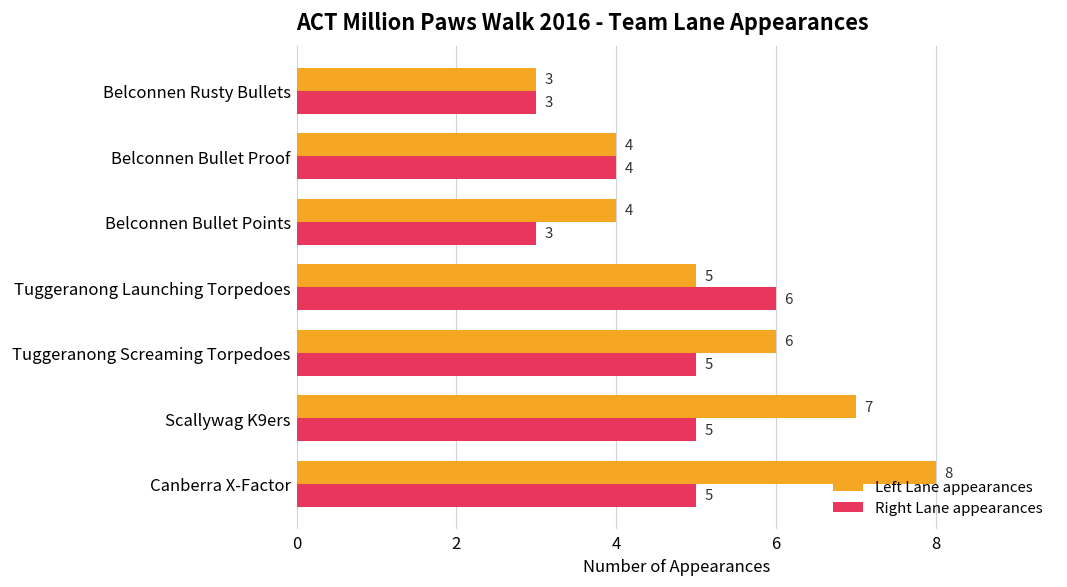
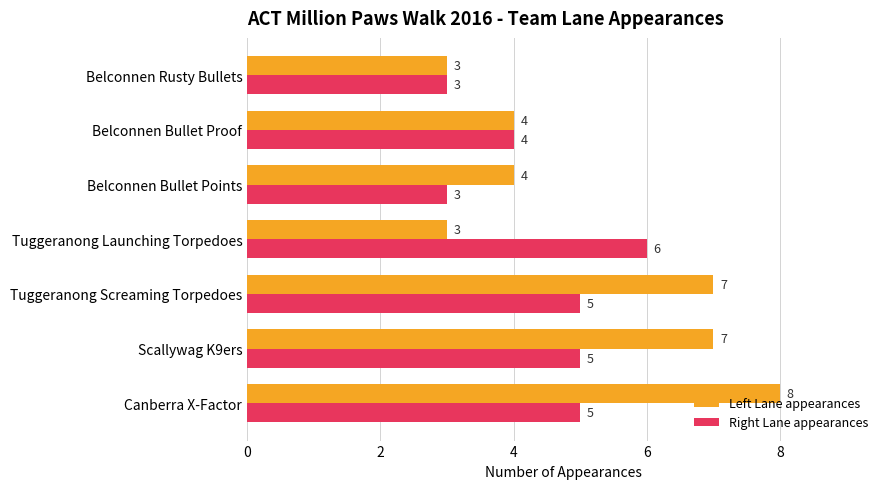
Left Lane appearances, Tuggeranong Launching Torpedoes: 5 -> 3
Left Lane appearances, Tuggeranong Screaming Torpedoes: 6 -> 7
